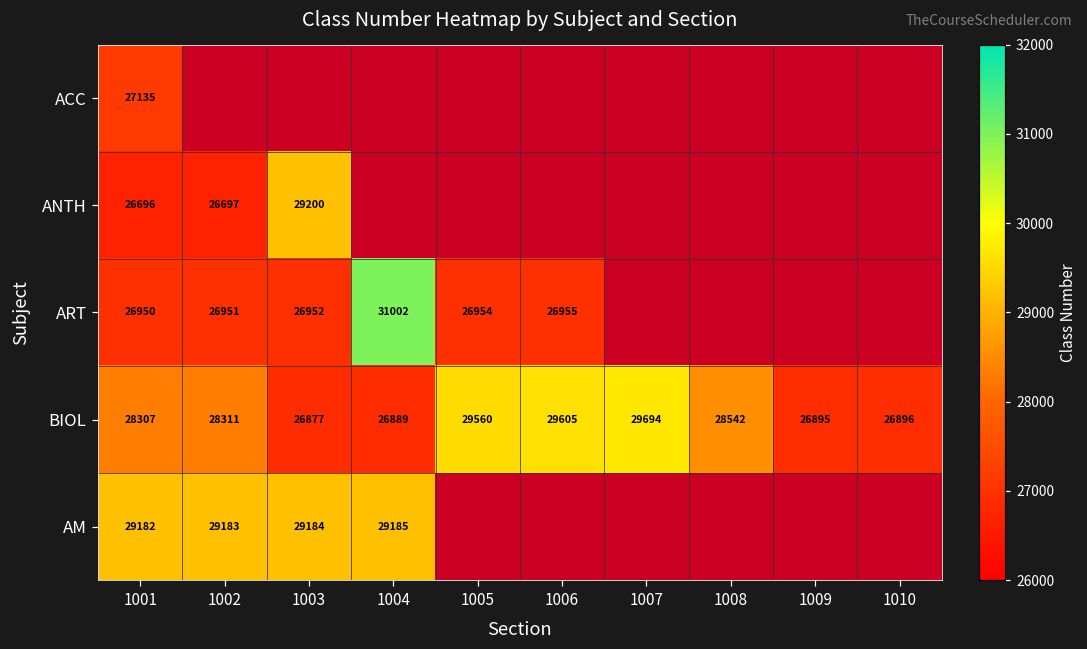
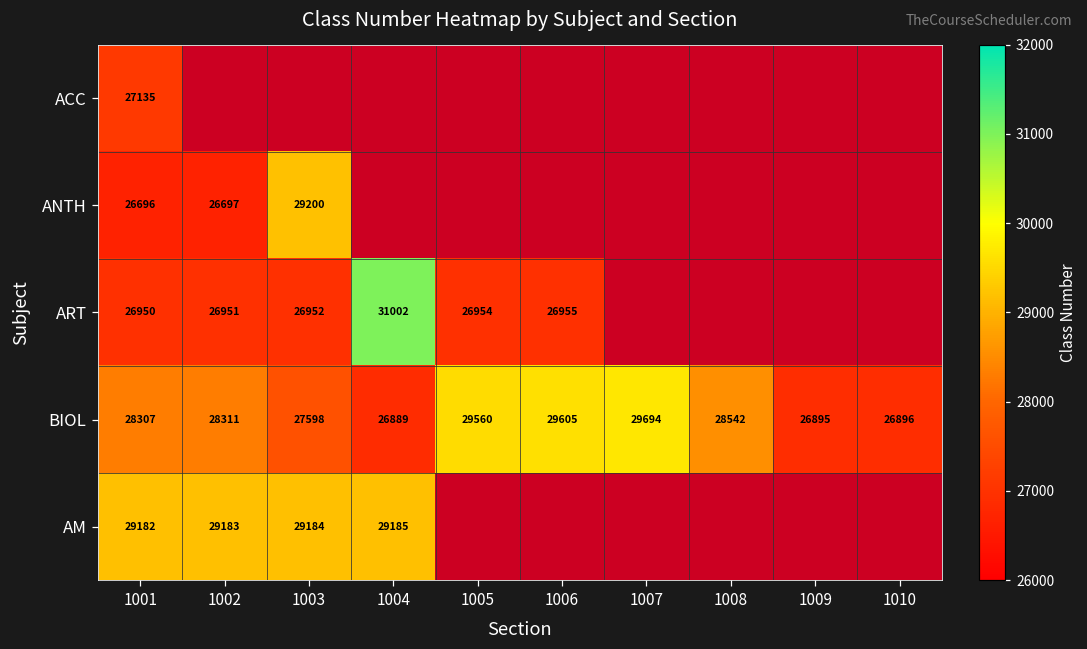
BIOL, 1003: 26877 -> 27598
